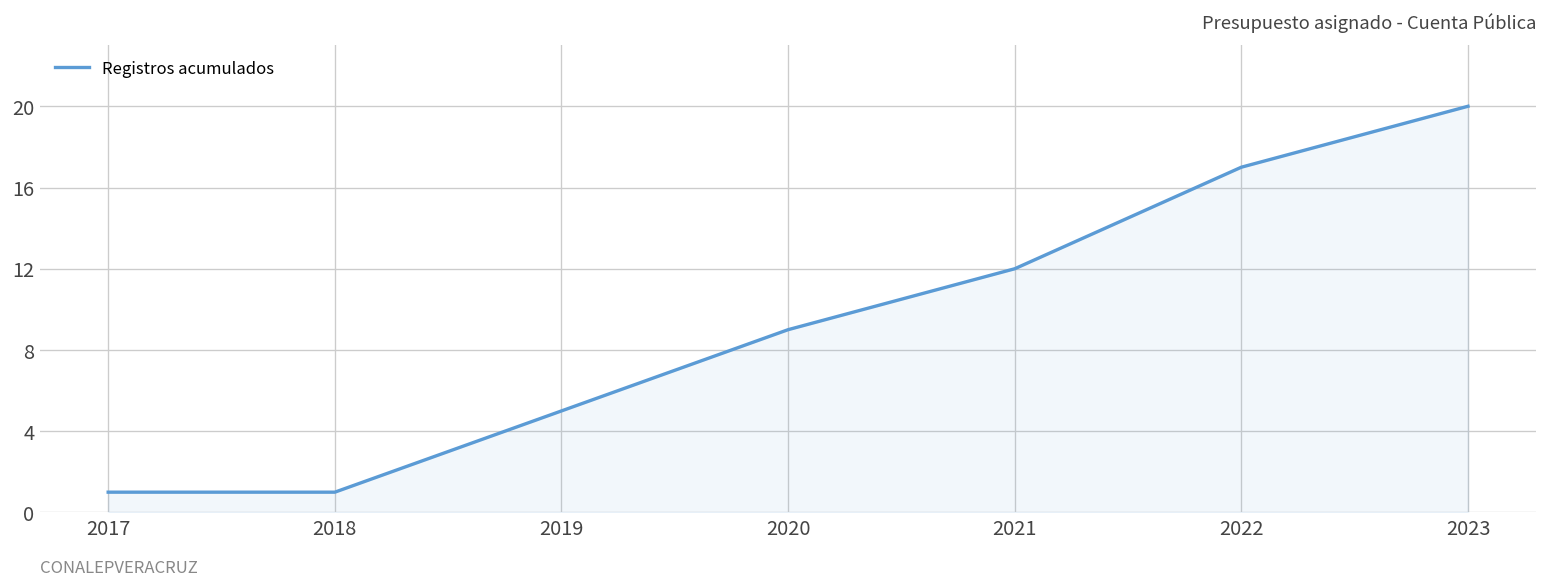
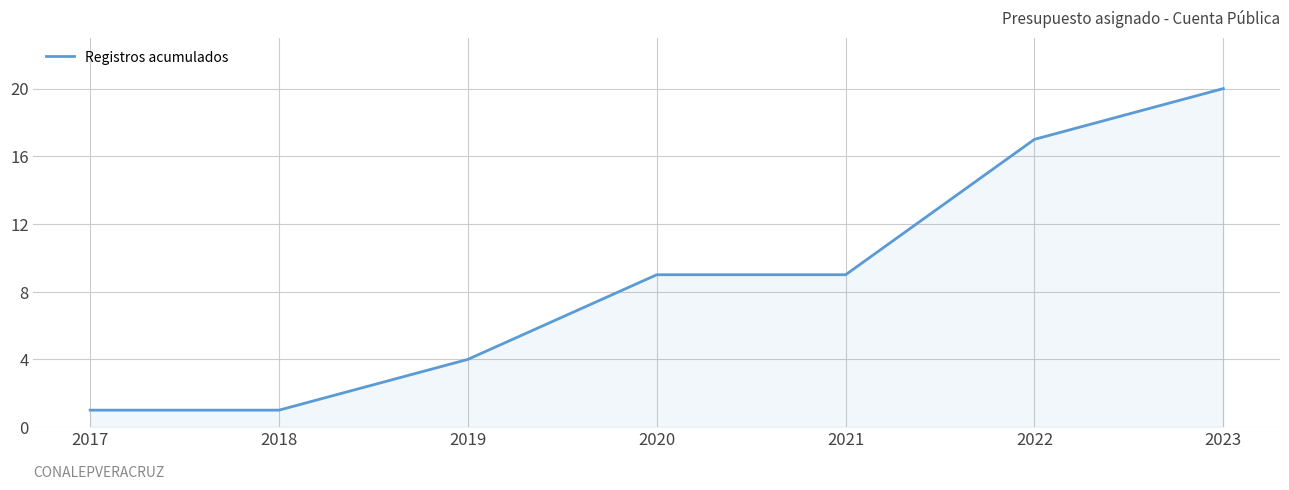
2019: 5 -> 4
2021: 12 -> 9
